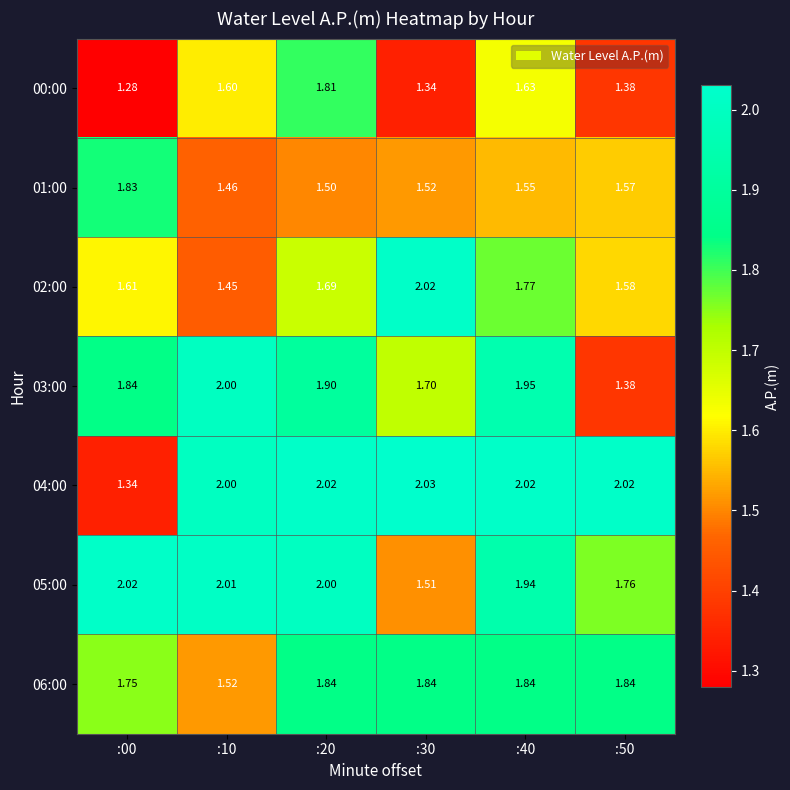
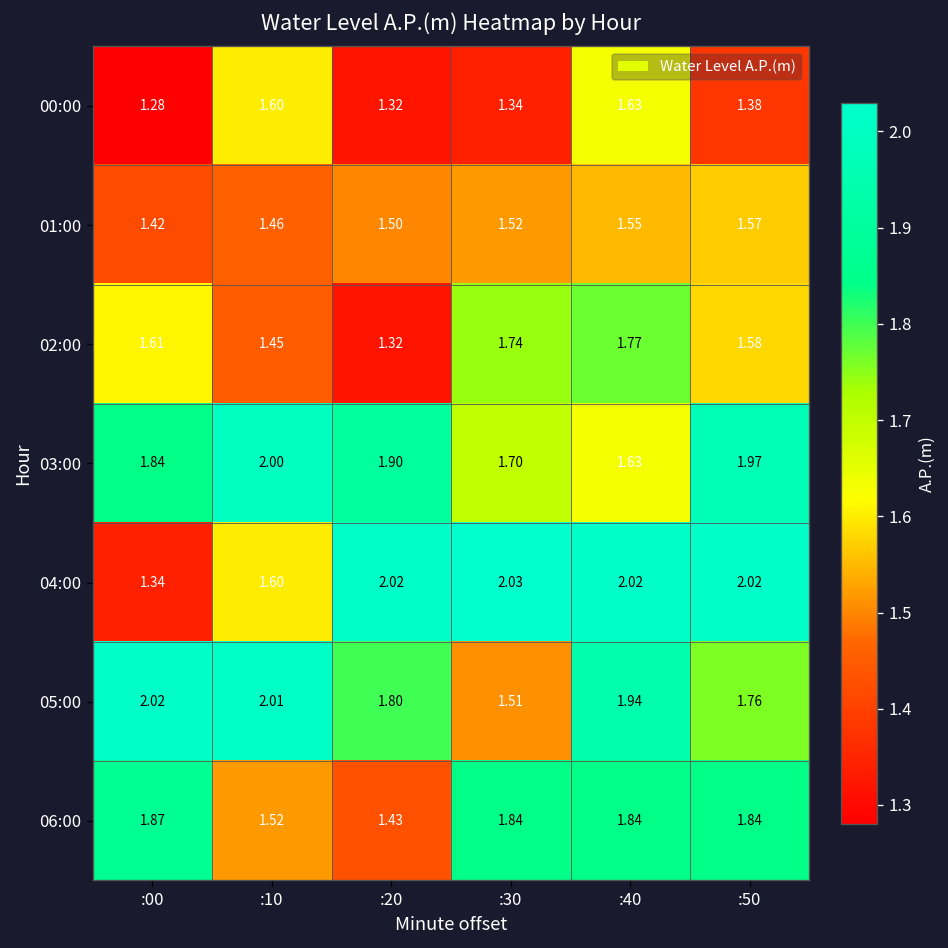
00:00, :20: 1.81 -> 1.32
01:00, :00: 1.83 -> 1.42
02:00, :20: 1.69 -> 1.32
02:00, :30: 2.02 -> 1.74
03:00, :40: 1.95 -> 1.63
03:00, :50: 1.38 -> 1.97
04:00, :10: 2.00 -> 1.60
05:00, :20: 2.00 -> 1.80
06:00, :00: 1.75 -> 1.87
06:00, :20: 1.84 -> 1.43
